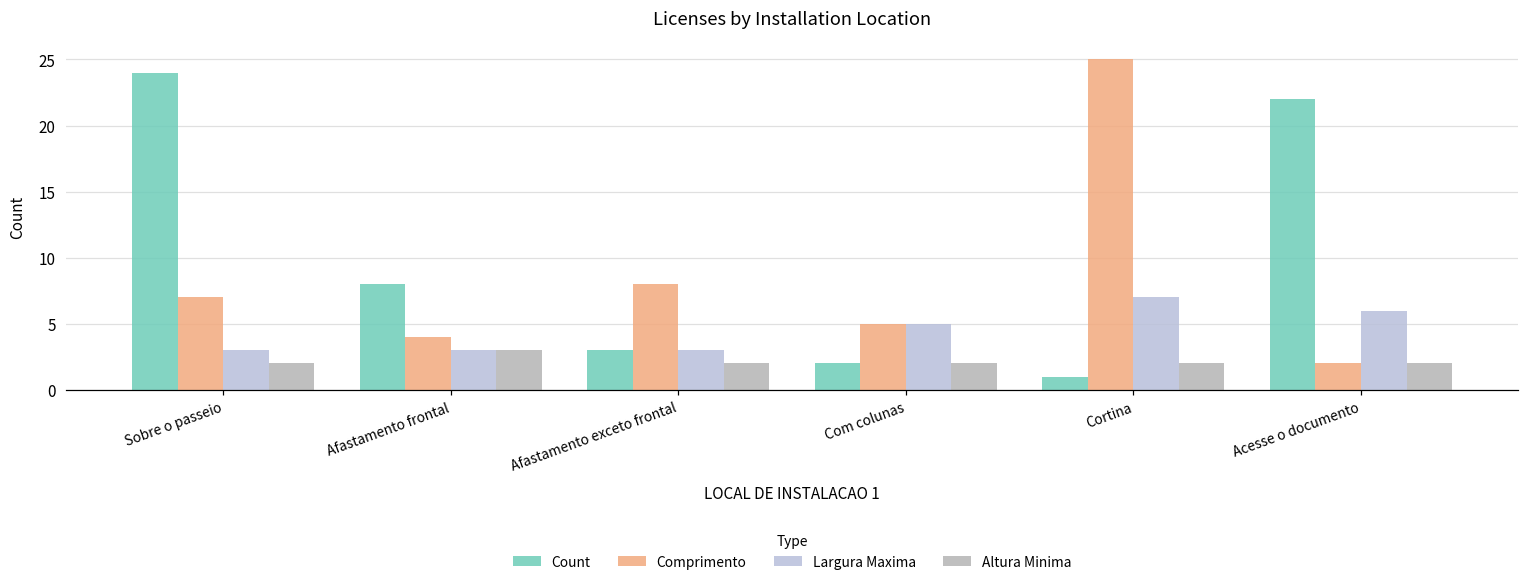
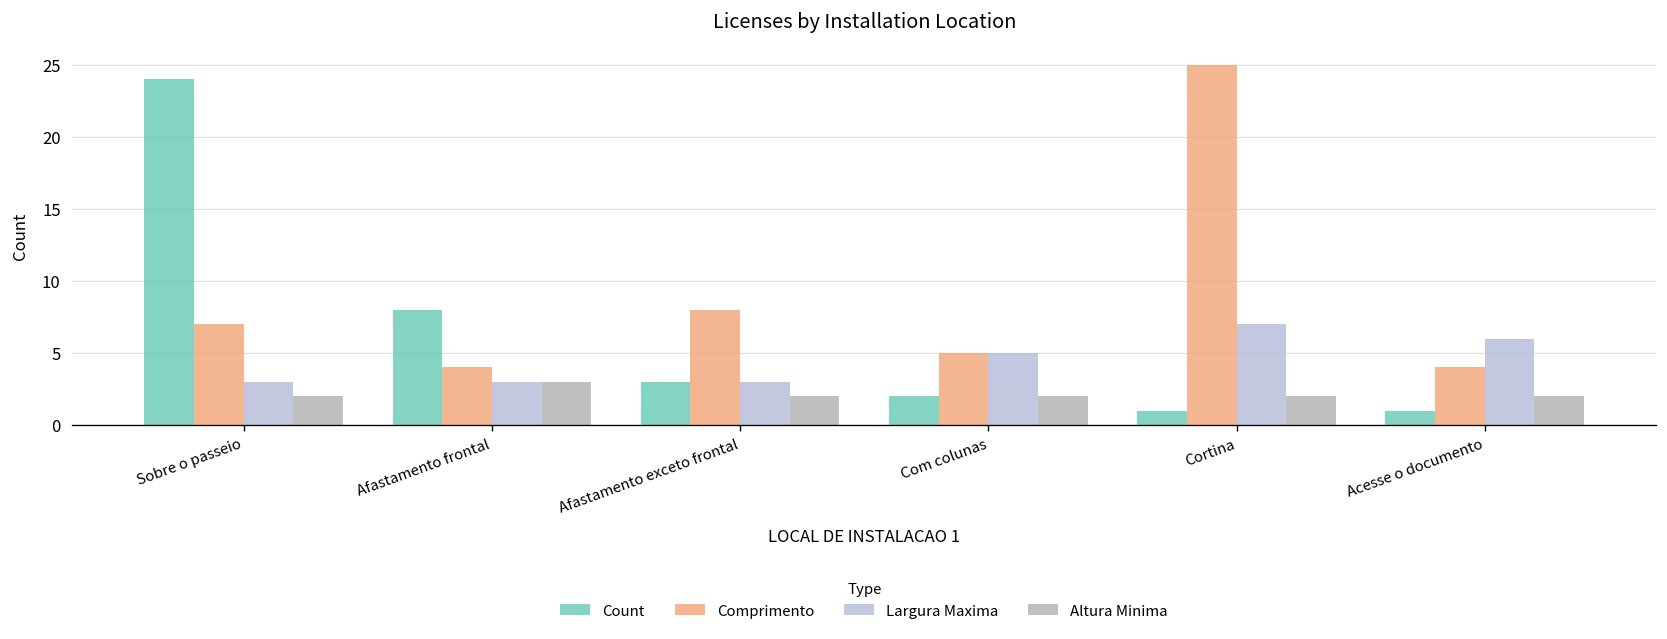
Count, Acesse o documento: 22 -> 1
Comprimento, Acesse o documento: 2 -> 4
